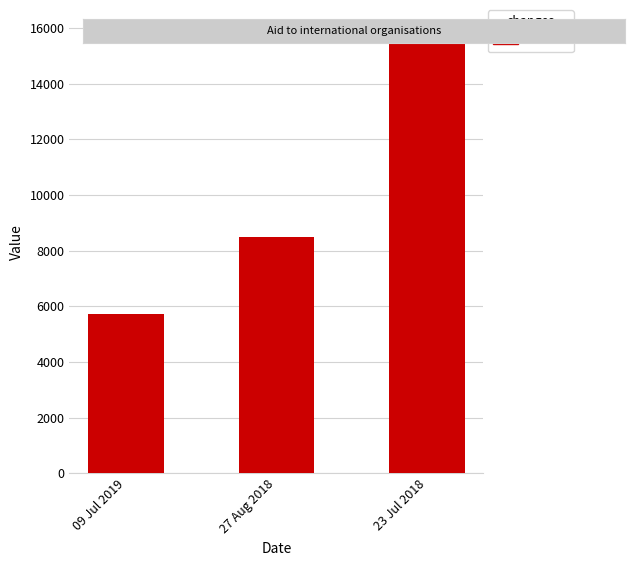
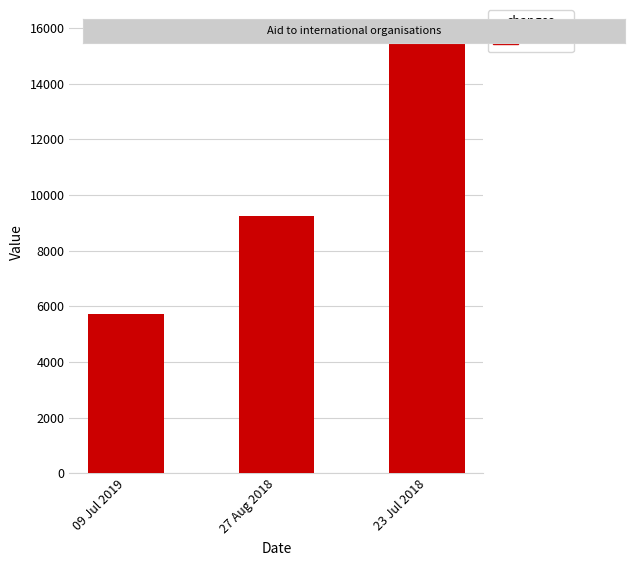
27 Aug 2018: 8500 -> 9300
